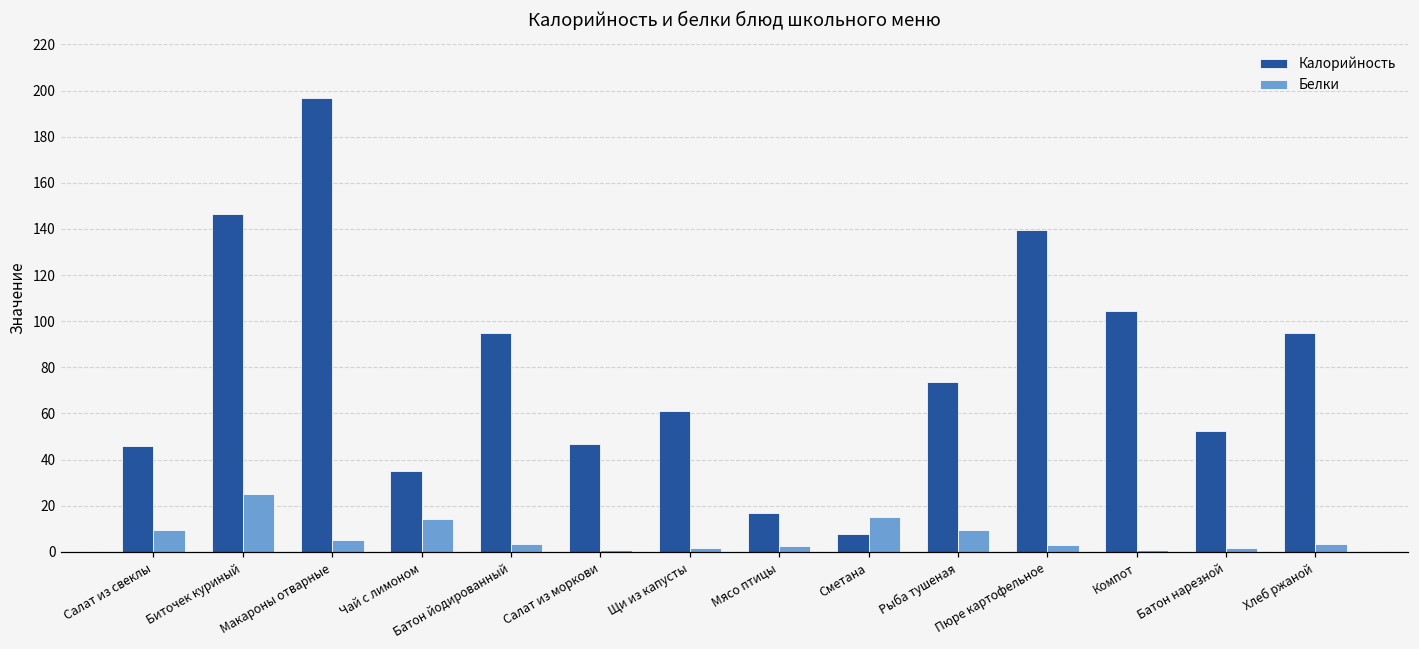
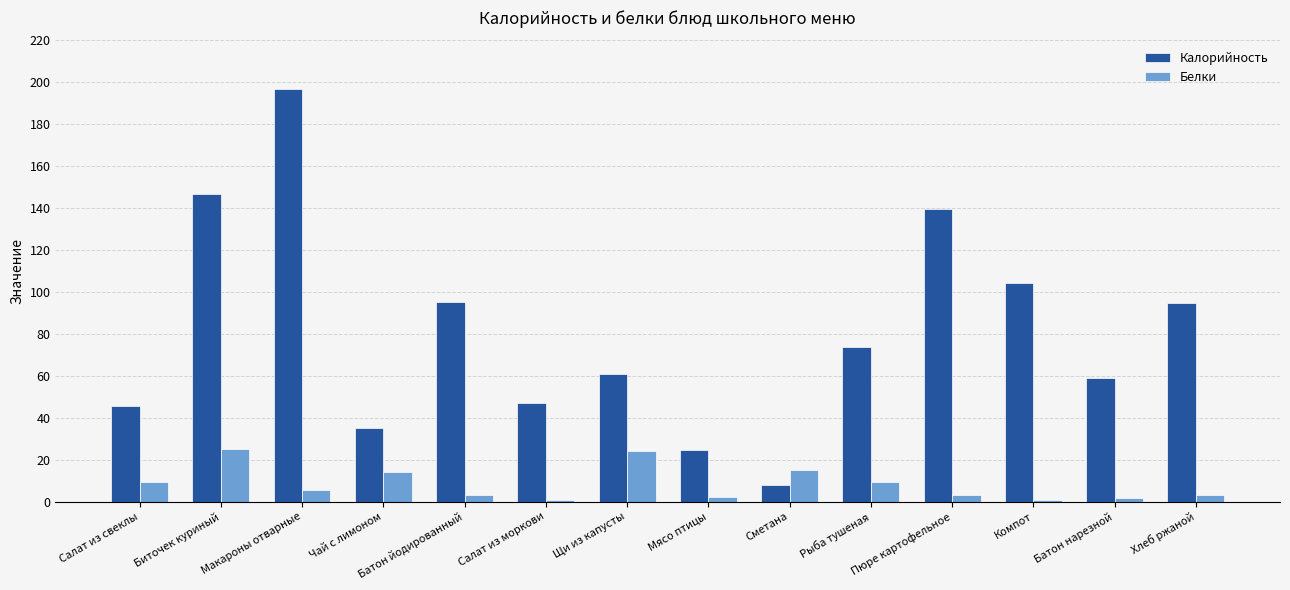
Белки, Щи из капусты: 2 -> 24
Калорийность, Мясо птицы: 17 -> 25
Калорийность, Батон нарезной: 52 -> 59
